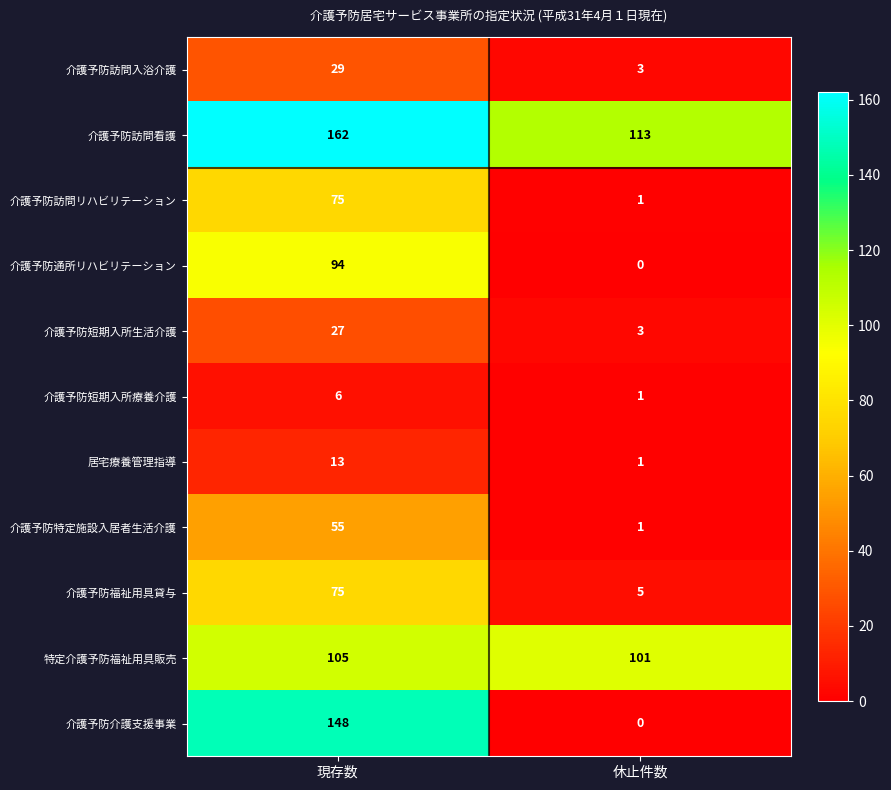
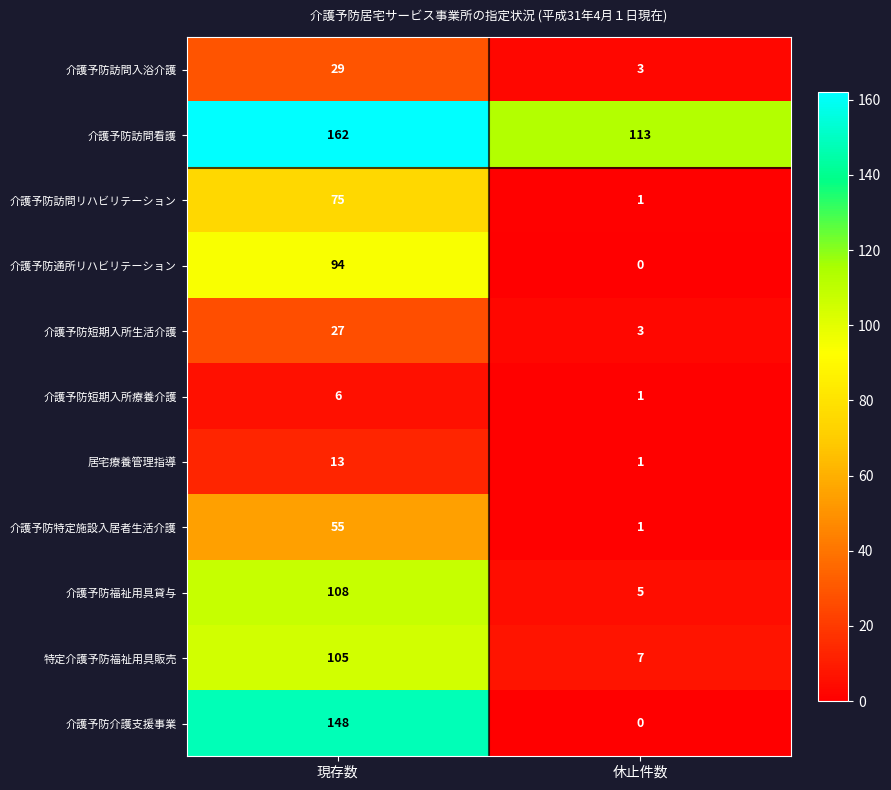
介護予防福祉用具貸与, 現存数: 75 -> 108
特定介護予防福祉用具販売, 休止件数: 101 -> 7
